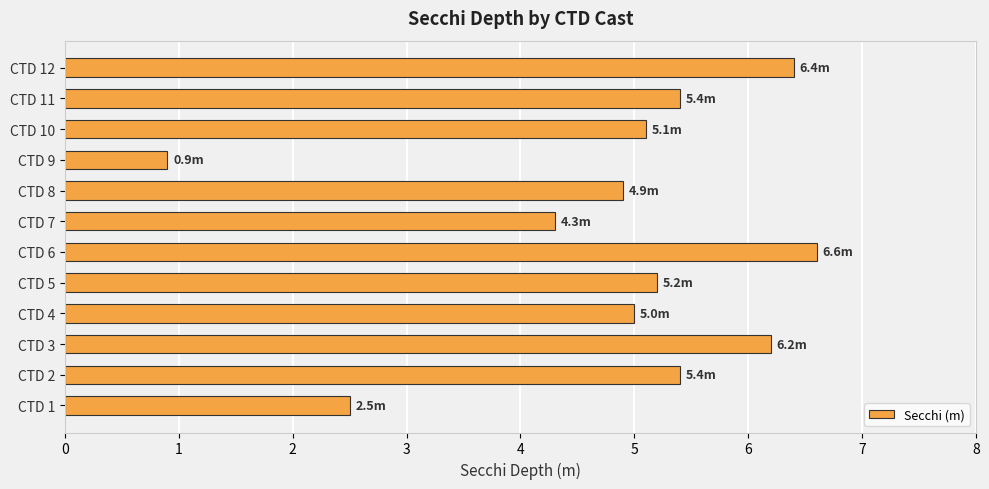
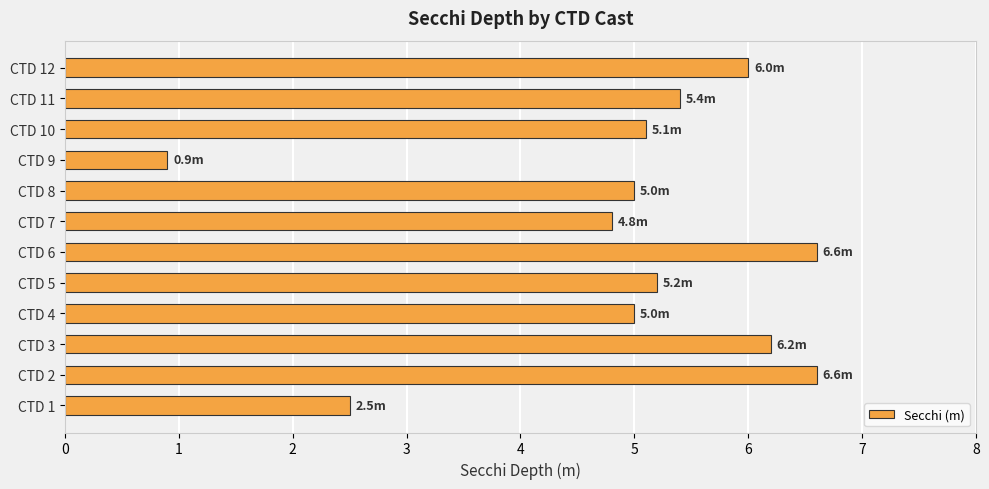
CTD 12: 6.4m -> 6.0m
CTD 8: 4.9m -> 5.0m
CTD 7: 4.3m -> 4.8m
CTD 2: 5.4m -> 6.6m
